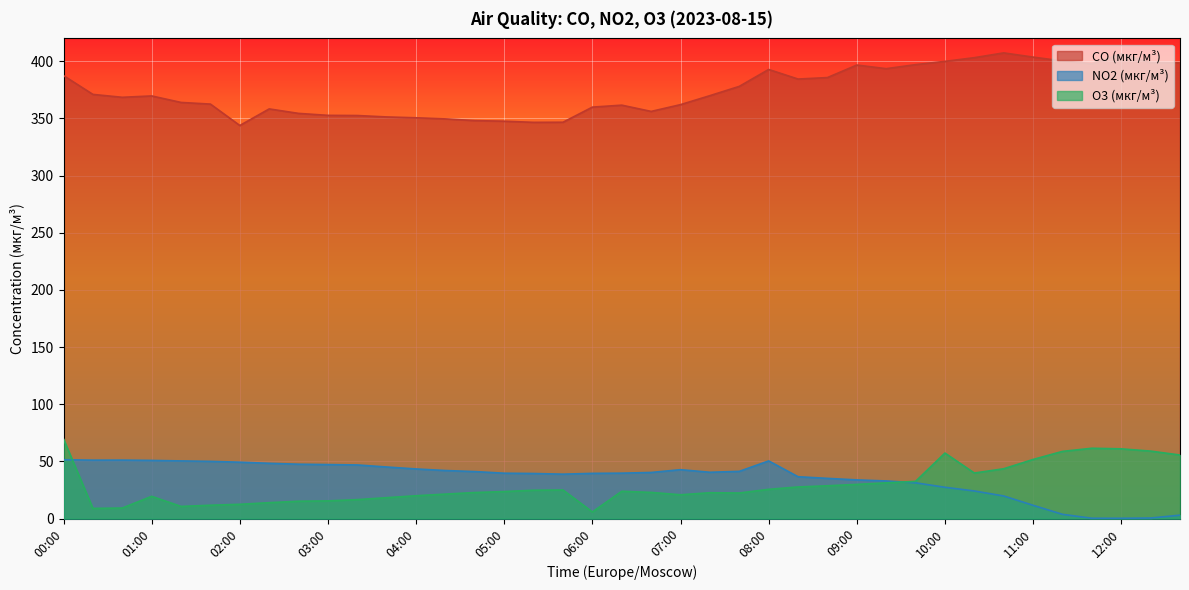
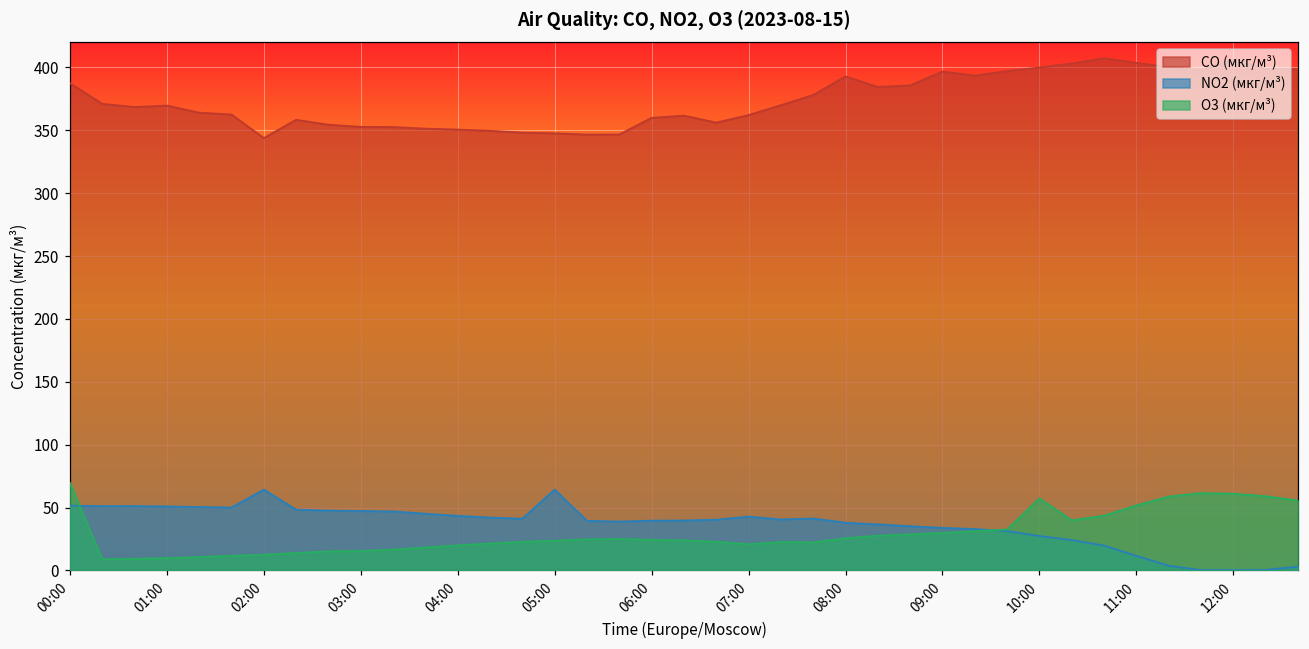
O3 (мкг/м³), 01:00: 19 -> 10
NO2 (мкг/м³), 02:00: 49 -> 64
NO2 (мкг/м³), 05:00: 40 -> 64
O3 (мкг/м³), 06:00: 6 -> 24
NO2 (мкг/м³), 08:00: 50 -> 38
